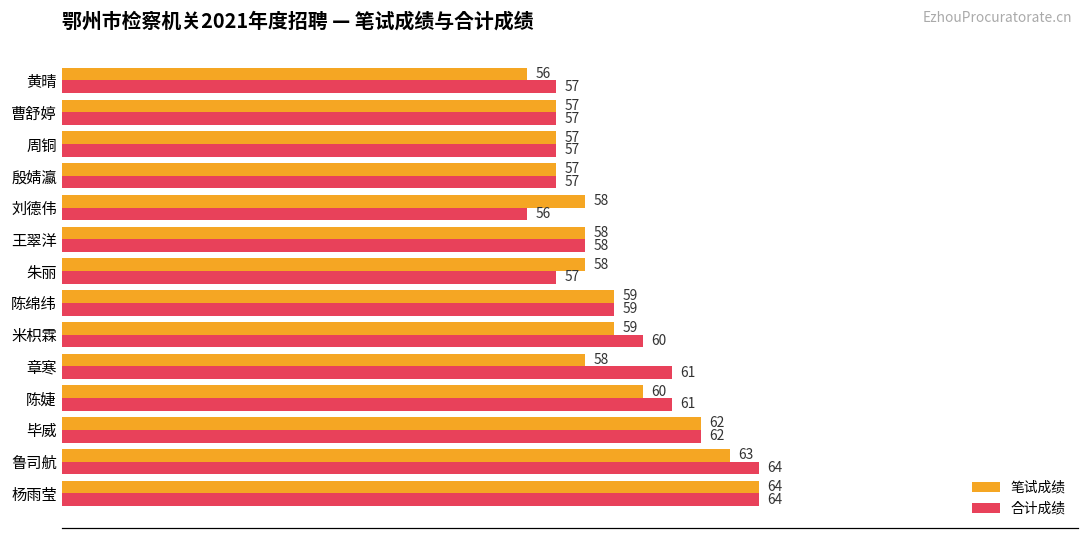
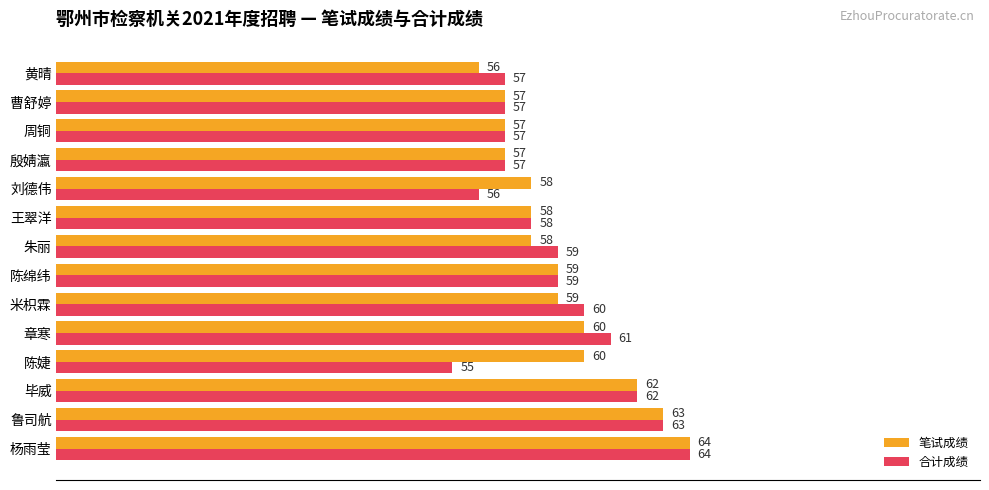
合计成绩, 朱丽: 57 -> 59
笔试成绩, 章寒: 58 -> 60
合计成绩, 陈婕: 61 -> 55
合计成绩, 鲁司航: 64 -> 63
